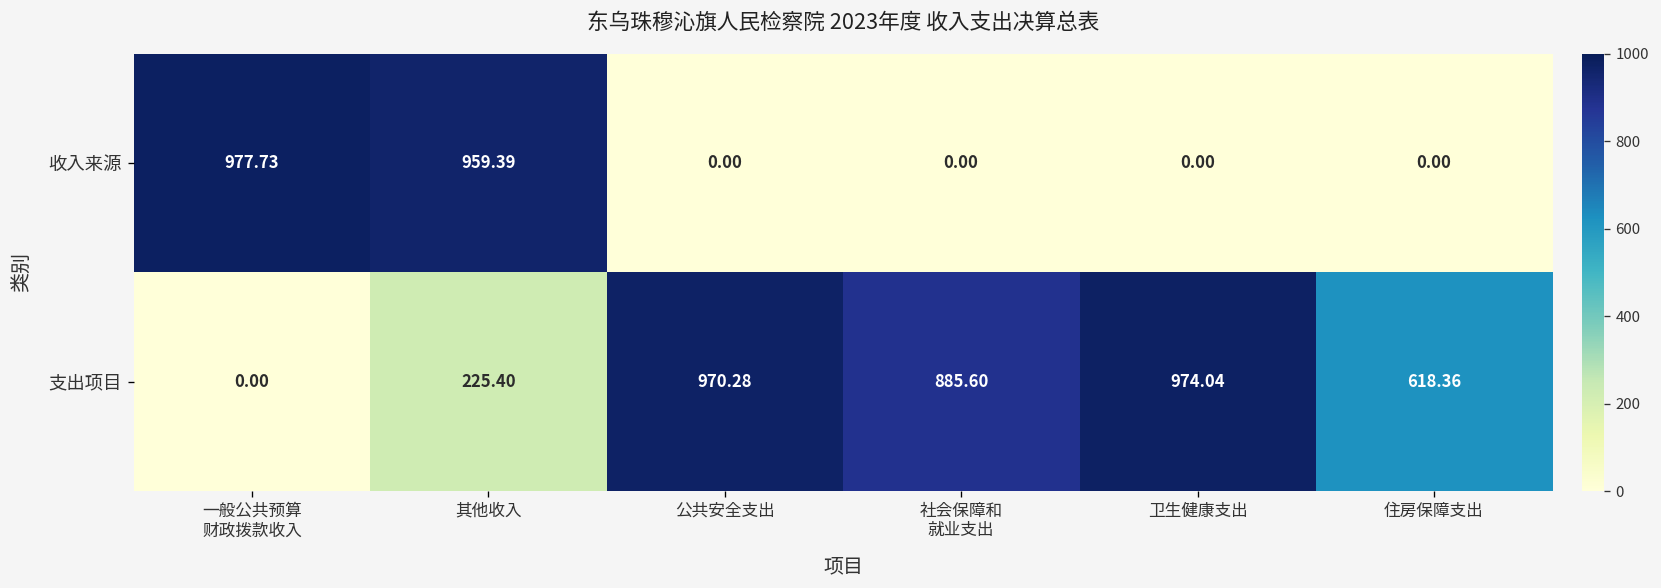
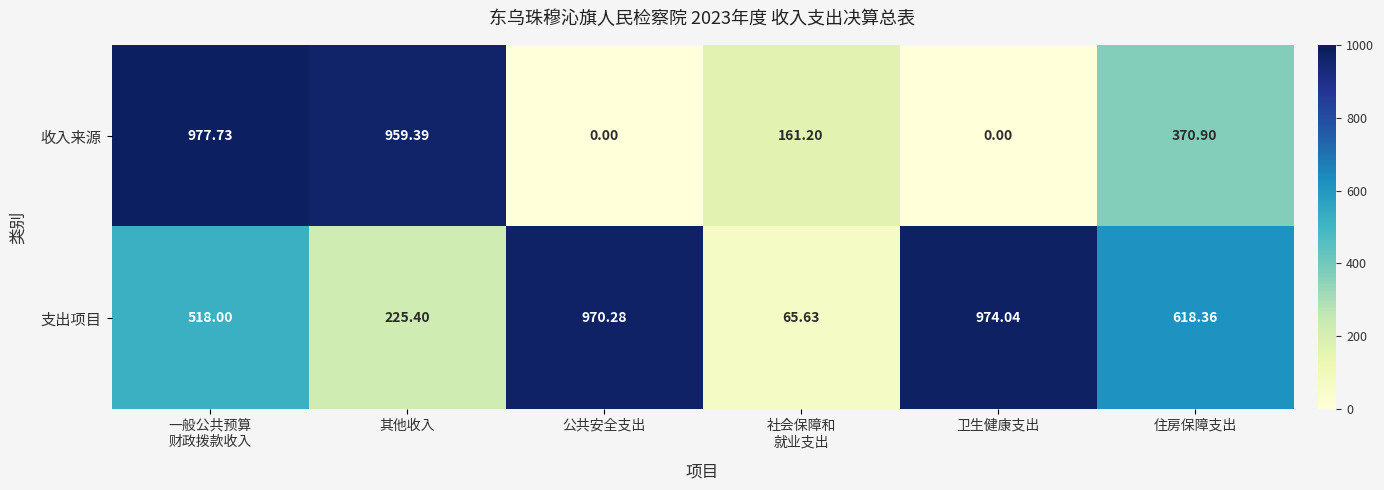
收入来源, 社会保障和 就业支出: 0.00 -> 161.20
收入来源, 住房保障支出: 0.00 -> 370.90
支出项目, 一般公共预算 财政拨款收入: 0.00 -> 518.00
支出项目, 社会保障和 就业支出: 885.60 -> 65.63
